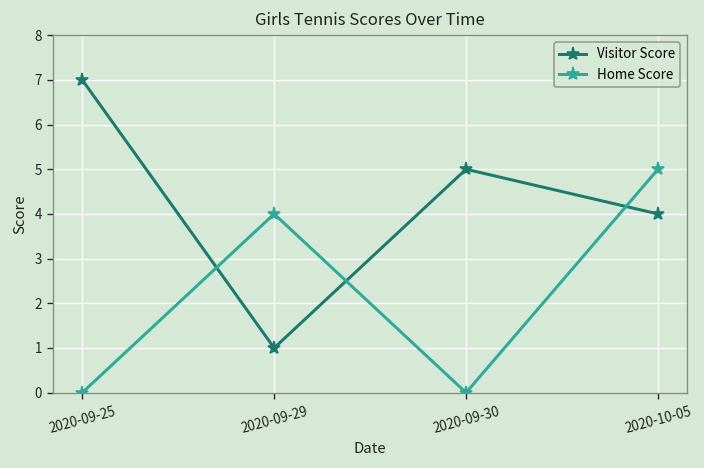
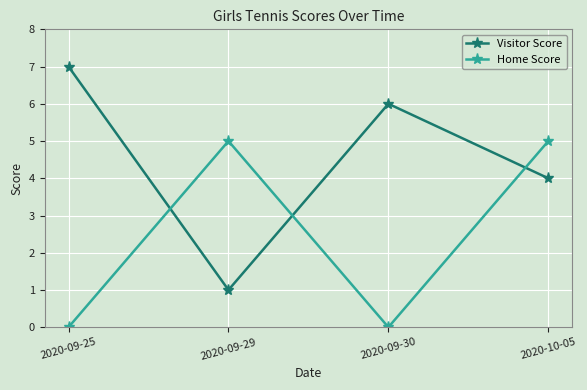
Home Score, 2020-09-29: 4 -> 5
Visitor Score, 2020-09-30: 5 -> 6
